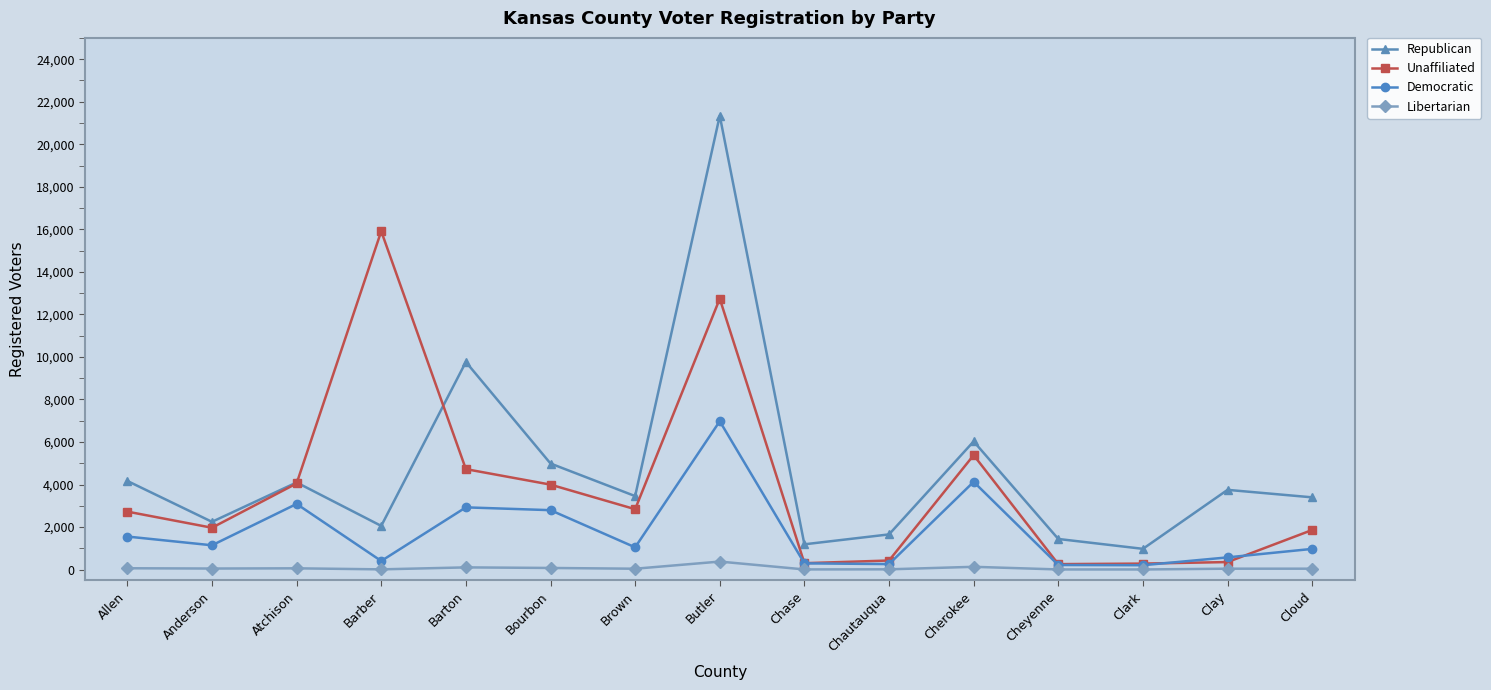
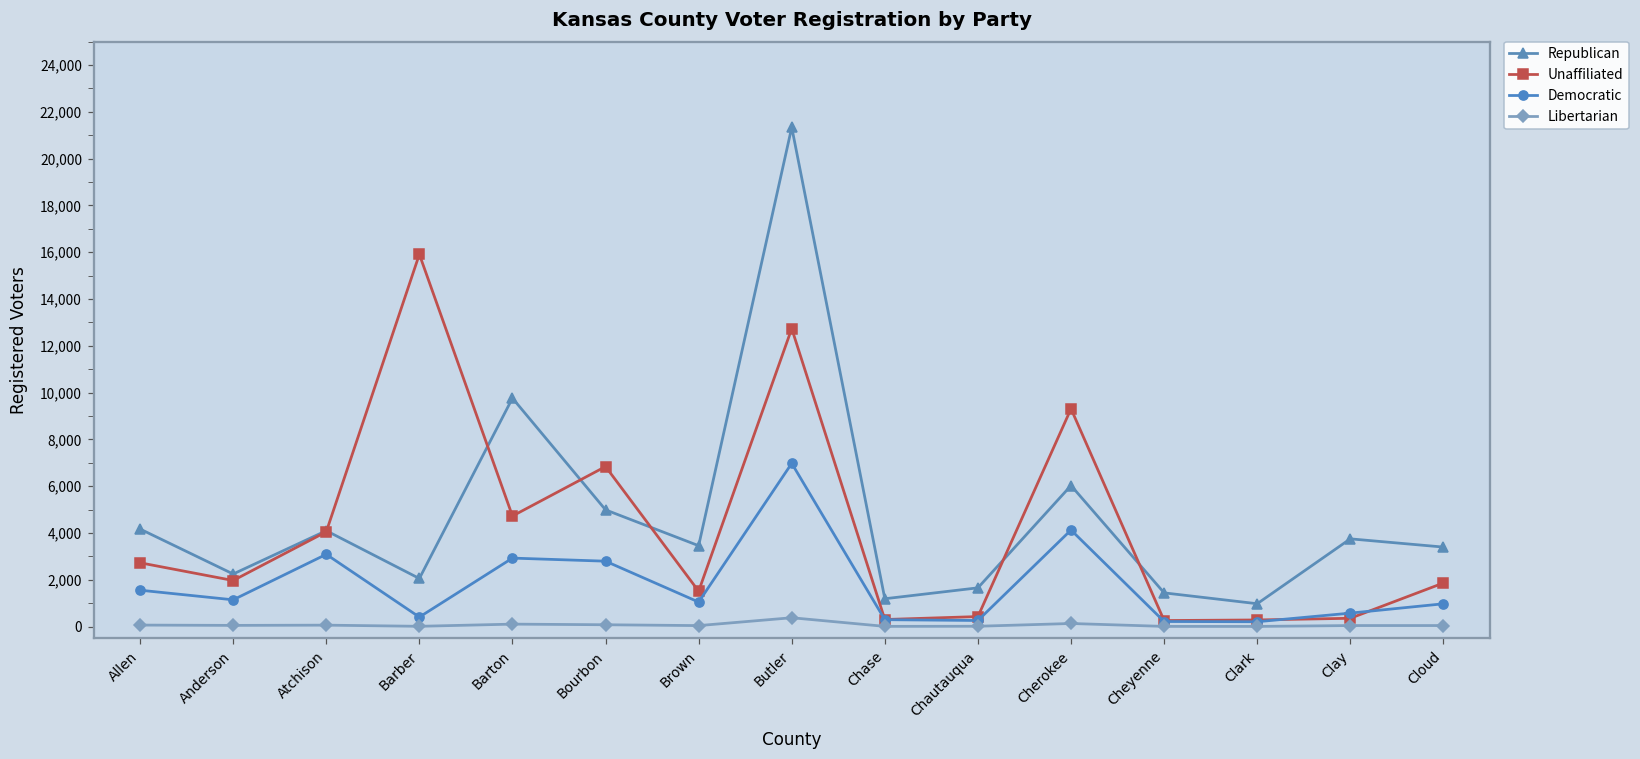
Unaffiliated, Bourbon: 4,000 -> 6,800
Unaffiliated, Brown: 2,800 -> 1,500
Unaffiliated, Cherokee: 5,400 -> 9,300
